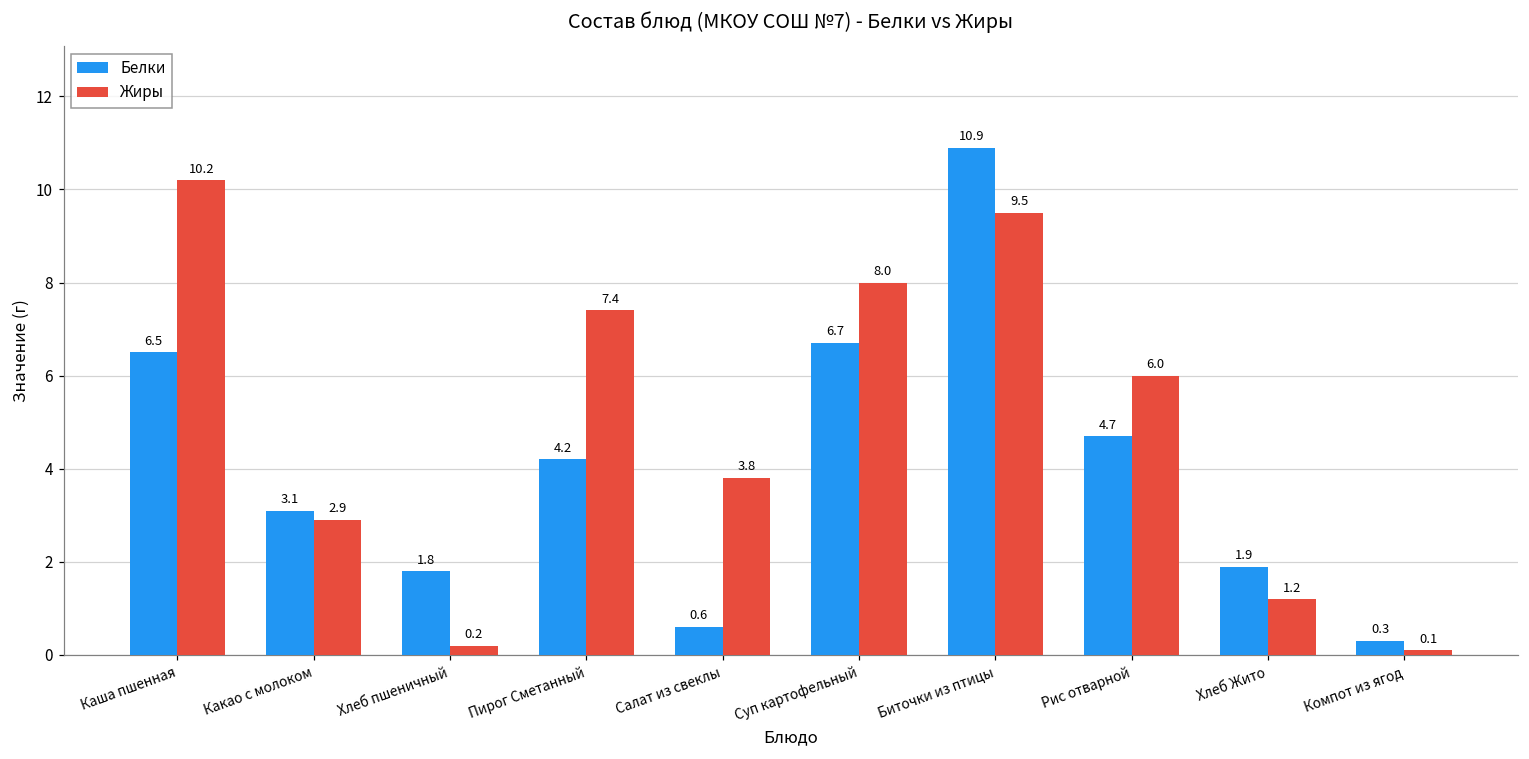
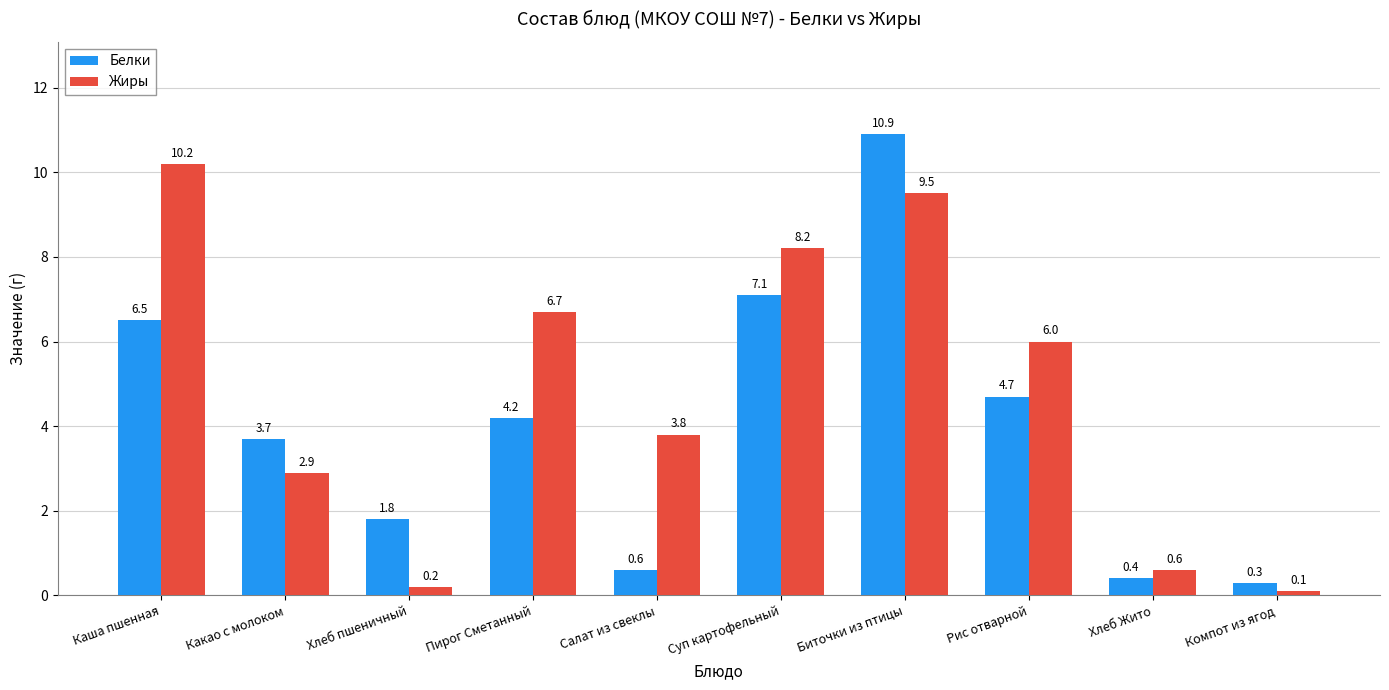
Белки, Какао с молоком: 3.1 -> 3.7
Жиры, Пирог Сметанный: 7.4 -> 6.7
Белки, Суп картофельный: 6.7 -> 7.1
Жиры, Суп картофельный: 8.0 -> 8.2
Белки, Хлеб Жито: 1.9 -> 0.4
Жиры, Хлеб Жито: 1.2 -> 0.6
